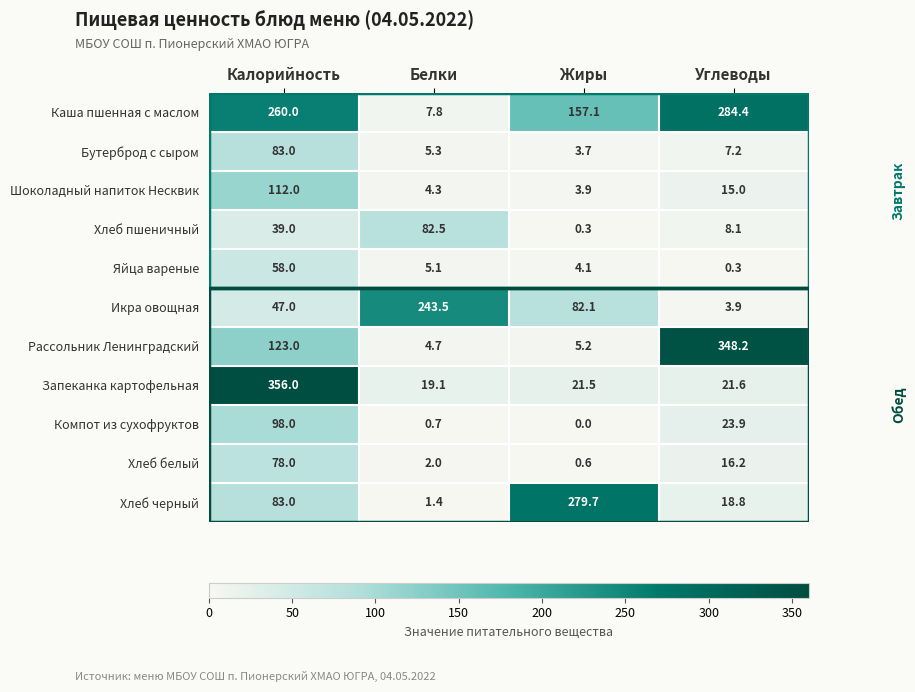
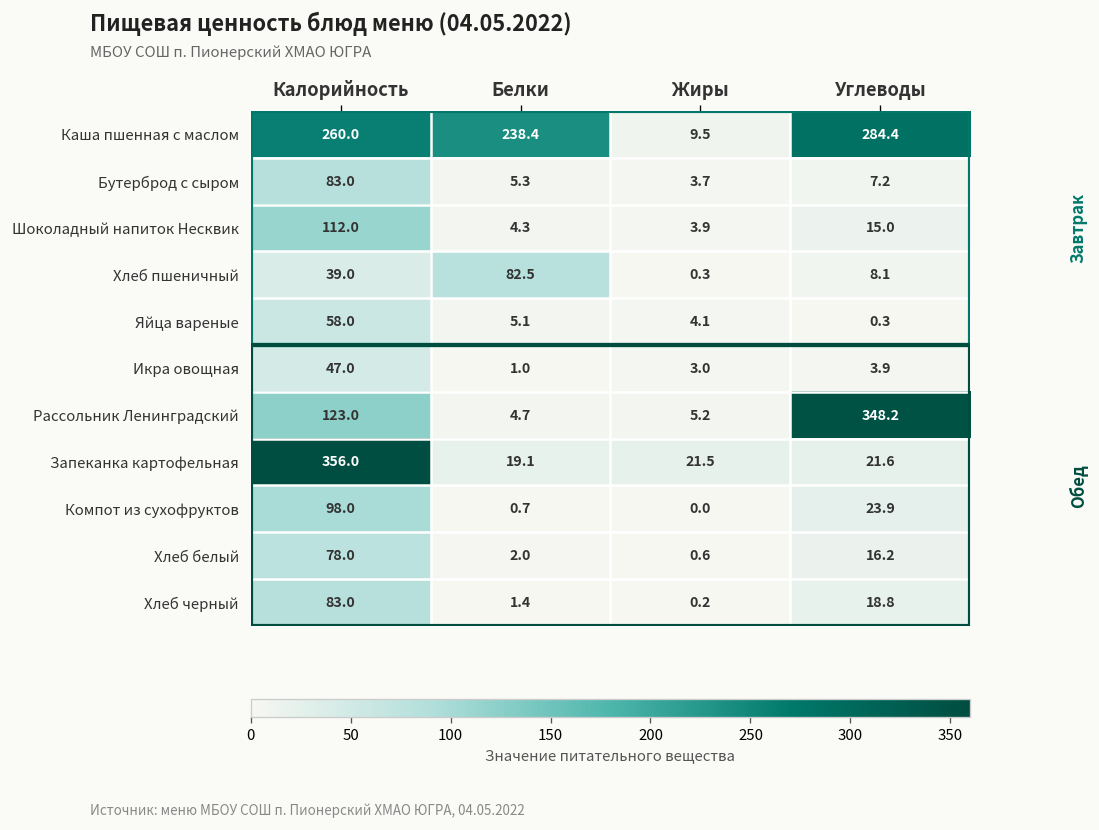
Каша пшенная с маслом, Белки: 7.8 -> 238.4
Каша пшенная с маслом, Жиры: 157.1 -> 9.5
Икра овощная, Белки: 243.5 -> 1.0
Икра овощная, Жиры: 82.1 -> 3.0
Хлеб черный, Жиры: 279.7 -> 0.2
